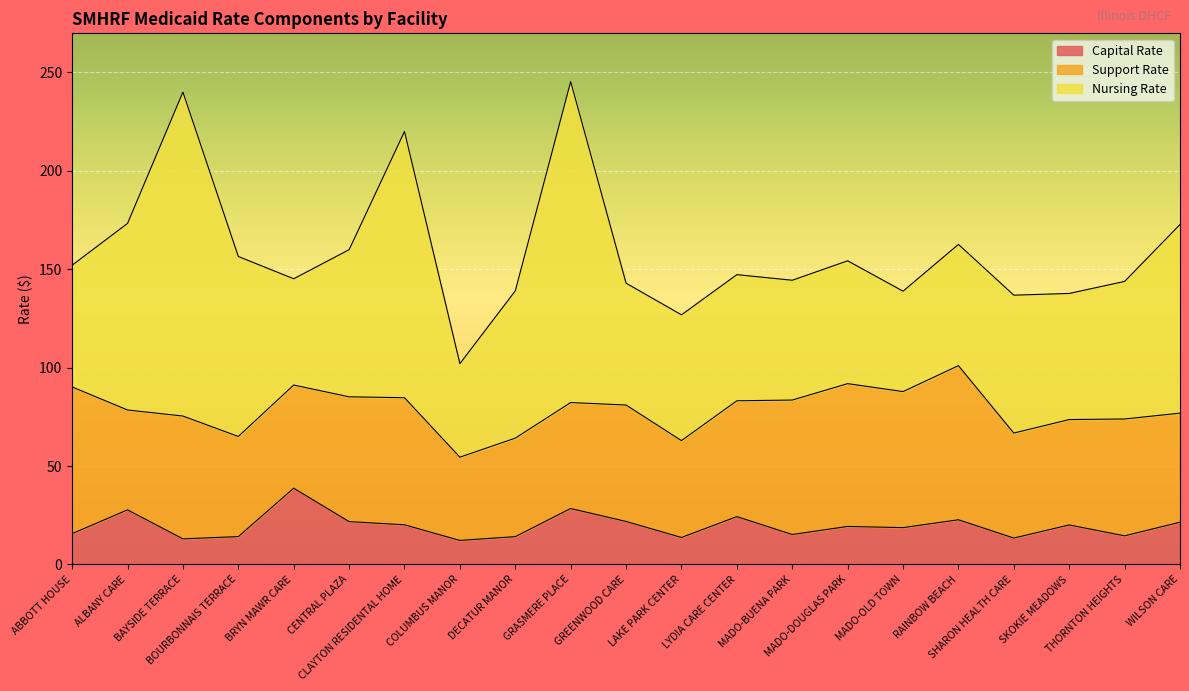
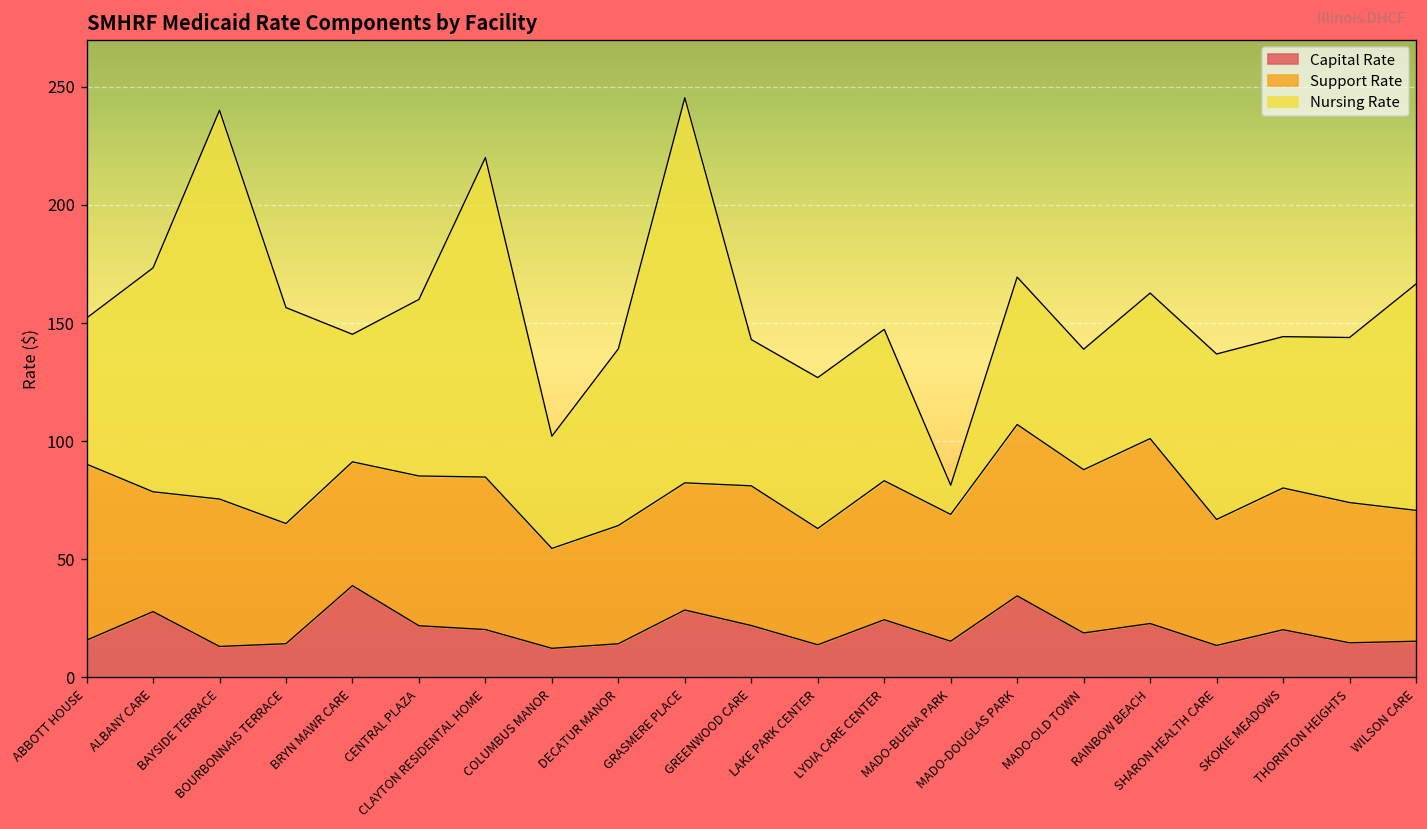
Support Rate, MADO-BUENA PARK: 68 -> 54
Nursing Rate, MADO-BUENA PARK: 61 -> 12
Capital Rate, MADO-DOUGLAS PARK: 19 -> 34
Support Rate, SKOKIE MEADOWS: 54 -> 60
Capital Rate, WILSON CARE: 21 -> 15
